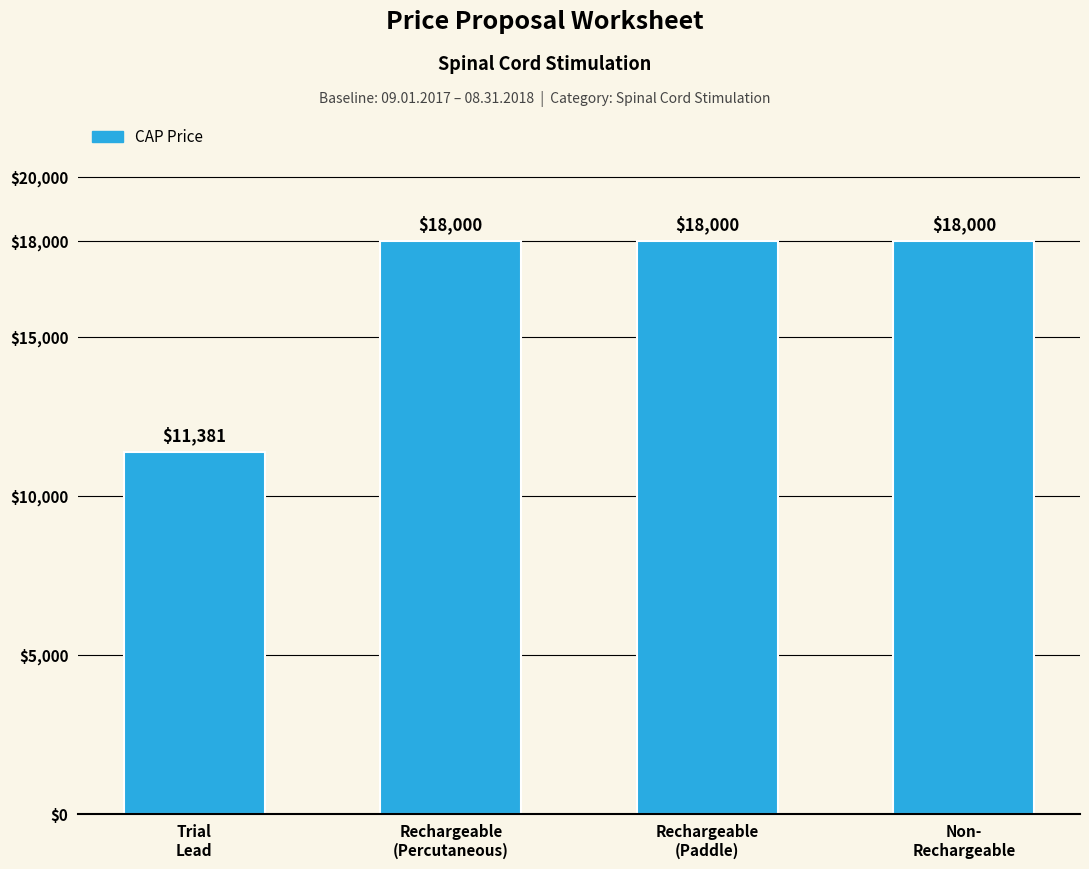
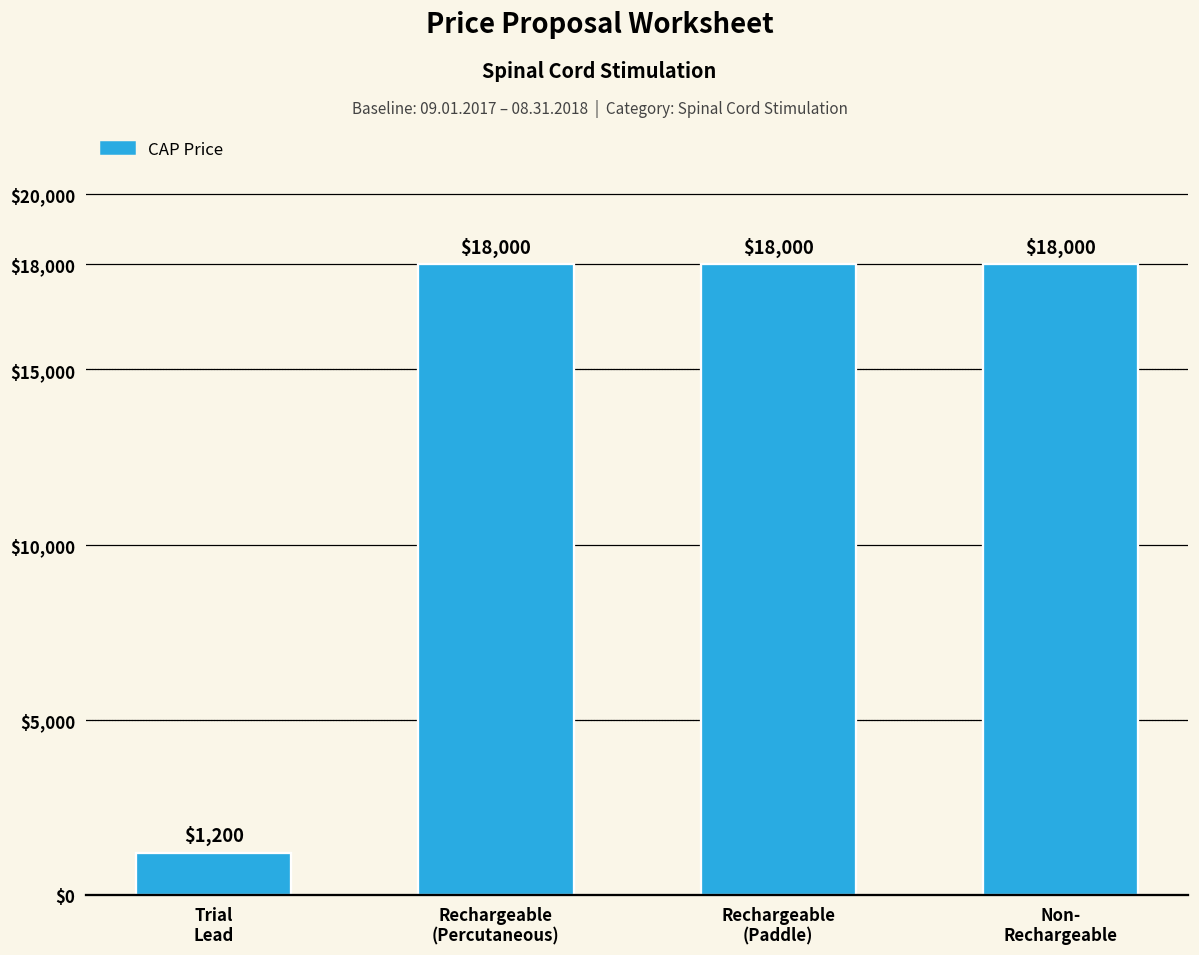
Trial Lead: $11,381 -> $1,200
